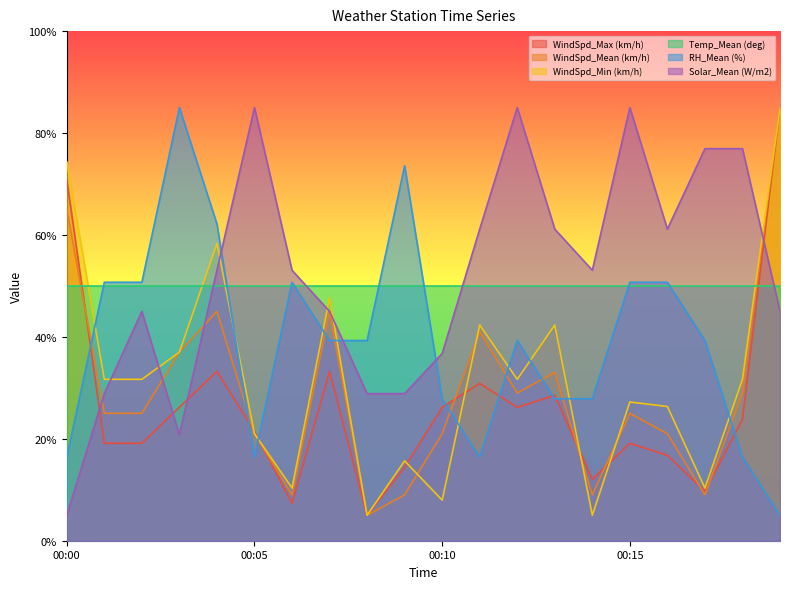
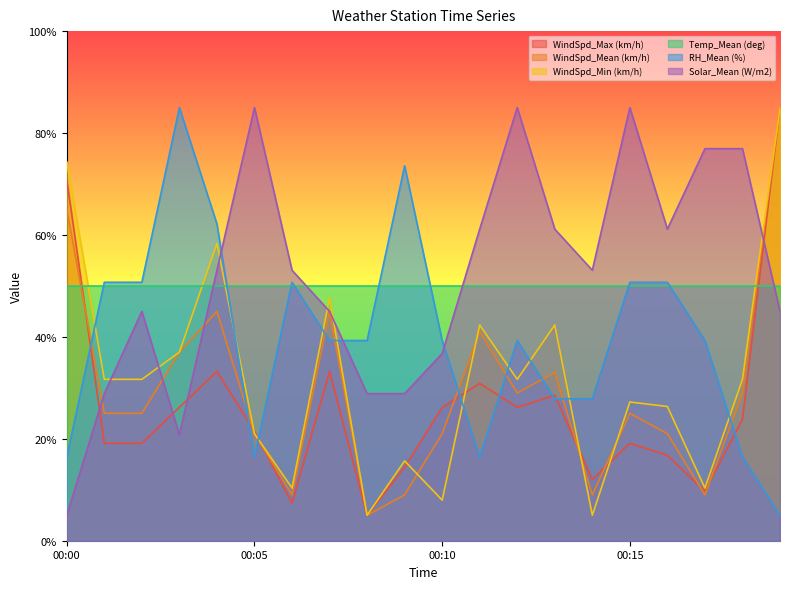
RH_Mean (%), 00:10: 28% -> 39%
